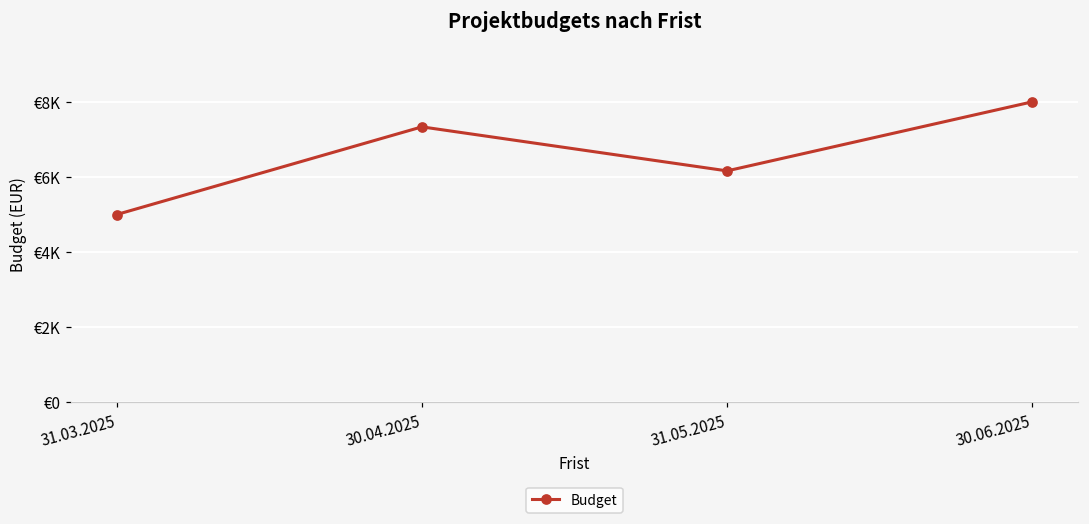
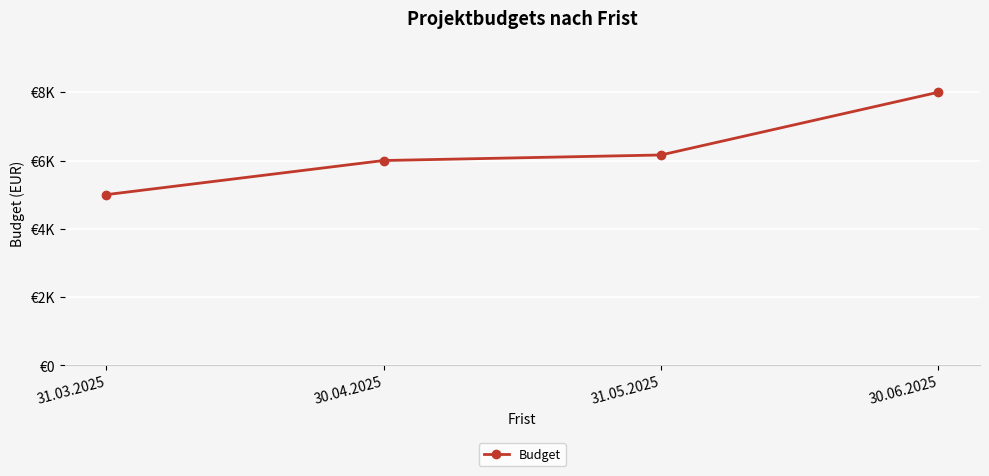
30.04.2025: €7300 -> €6000
